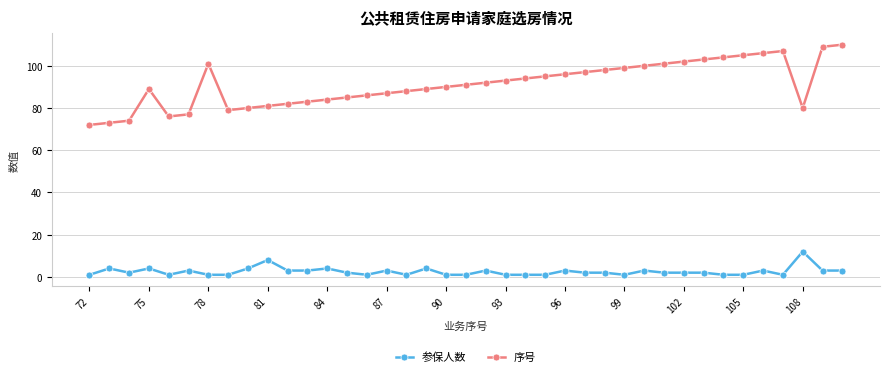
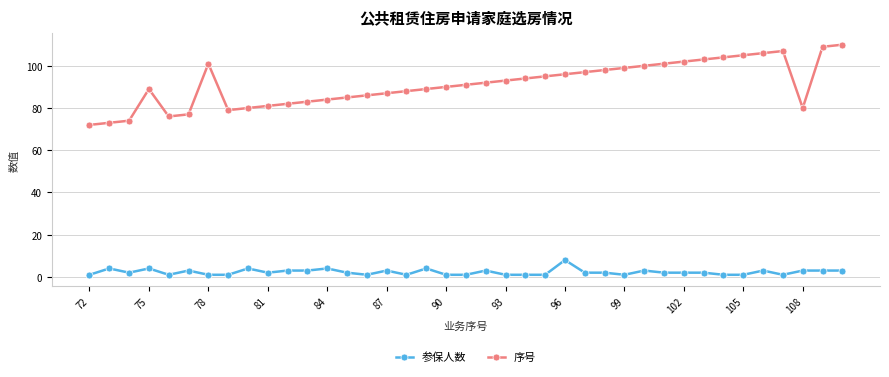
参保人数, 81: 8 -> 2
参保人数, 96: 3 -> 8
参保人数, 108: 12 -> 3
